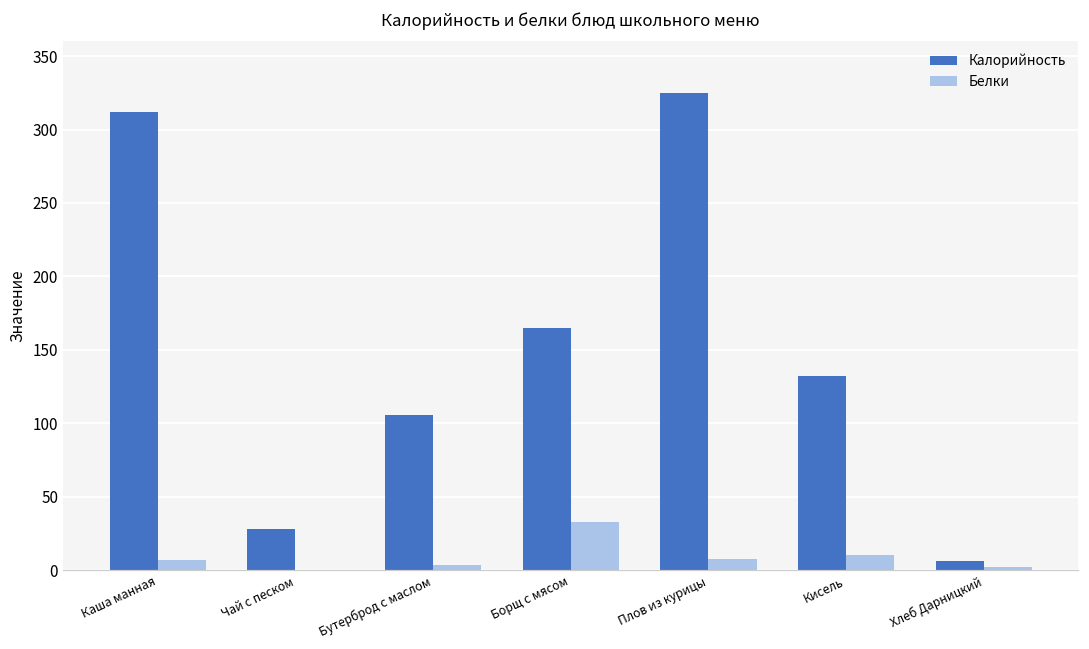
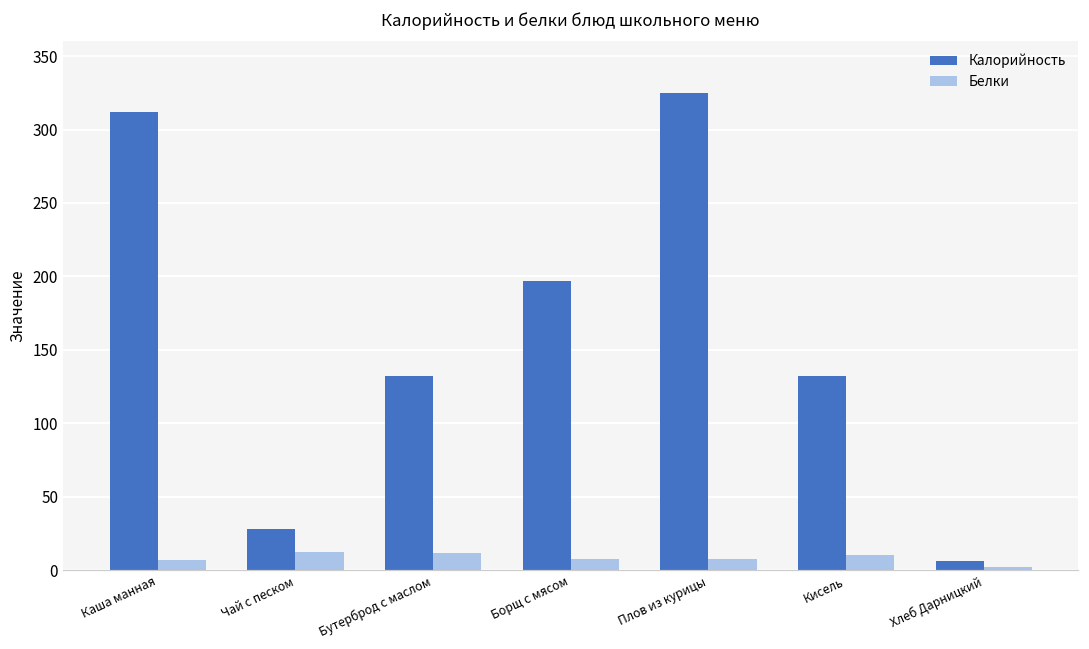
Белки, Чай с песком: 0 -> 13
Калорийность, Бутерброд с маслом: 106 -> 132
Белки, Бутерброд с маслом: 3 -> 12
Калорийность, Борщ с мясом: 165 -> 197
Белки, Борщ с мясом: 33 -> 7
